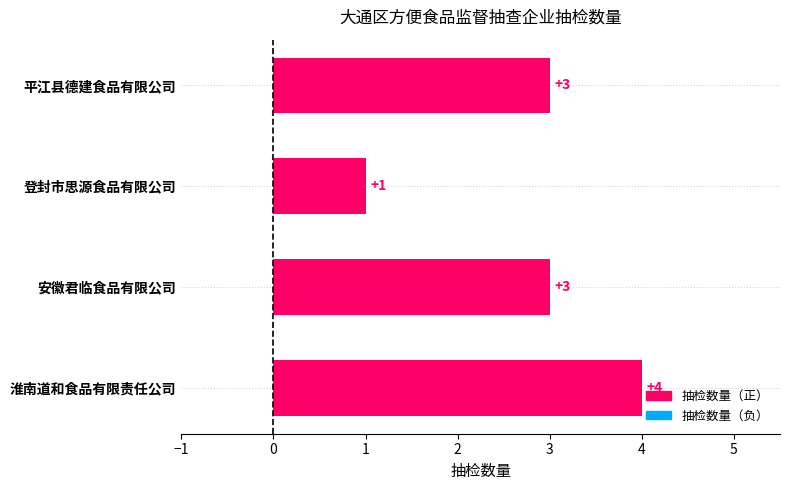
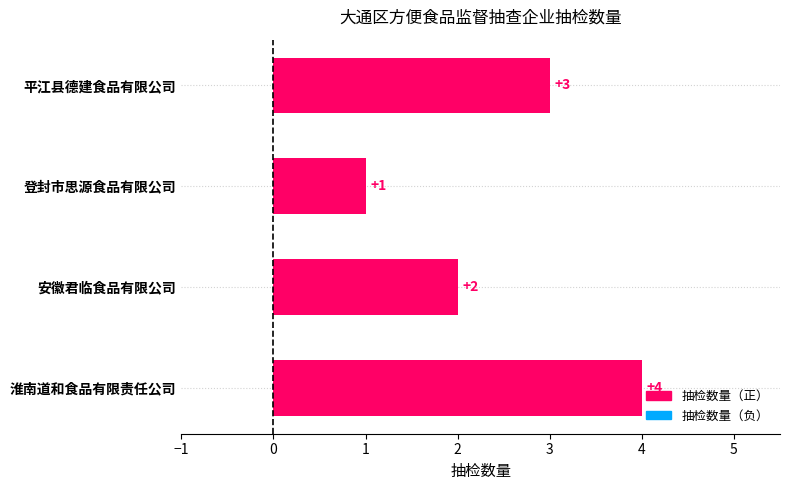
安徽君临食品有限公司: +3 -> +2
